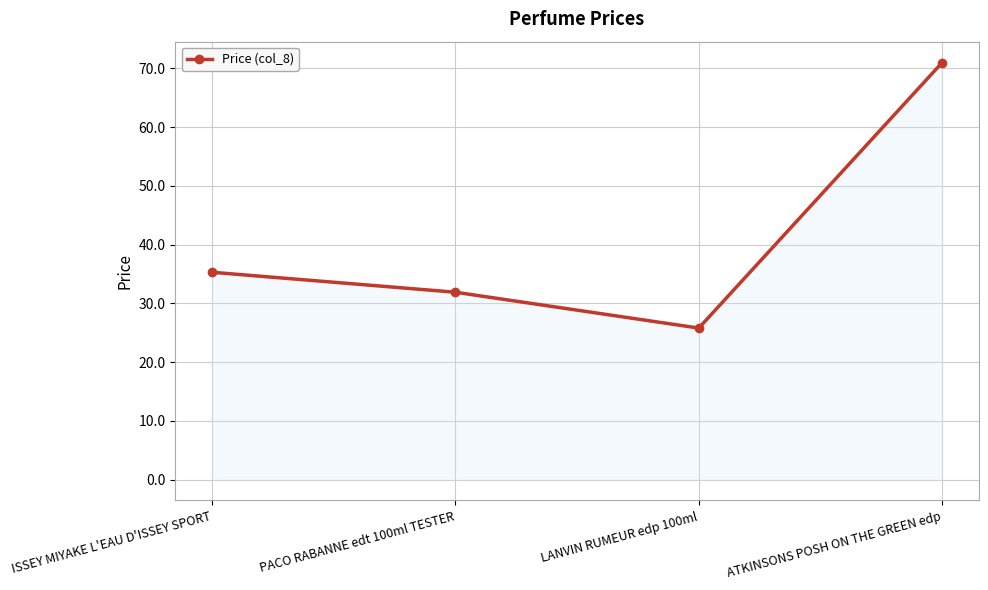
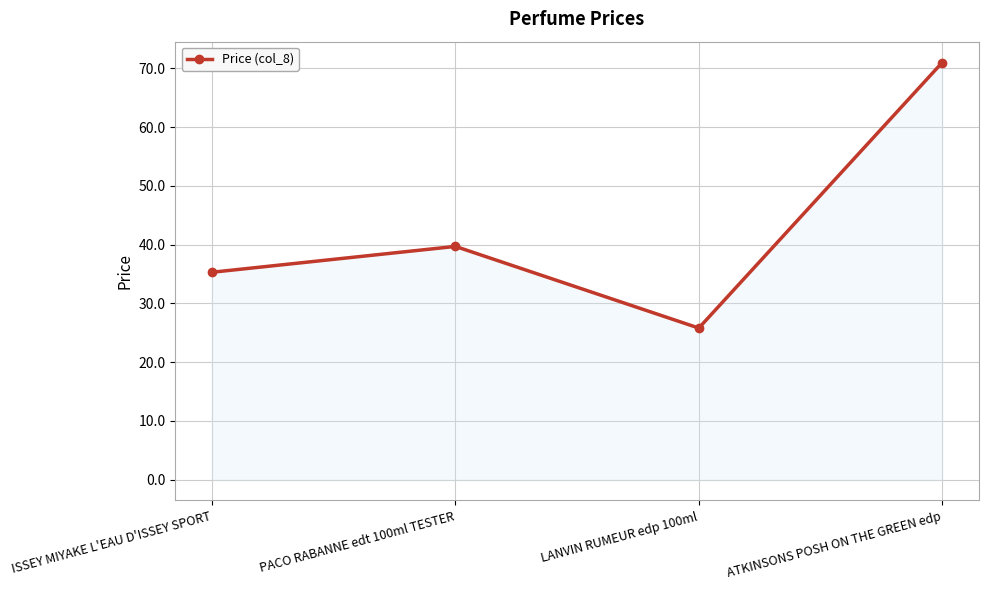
PACO RABANNE edt 100ml TESTER: 32 -> 40
